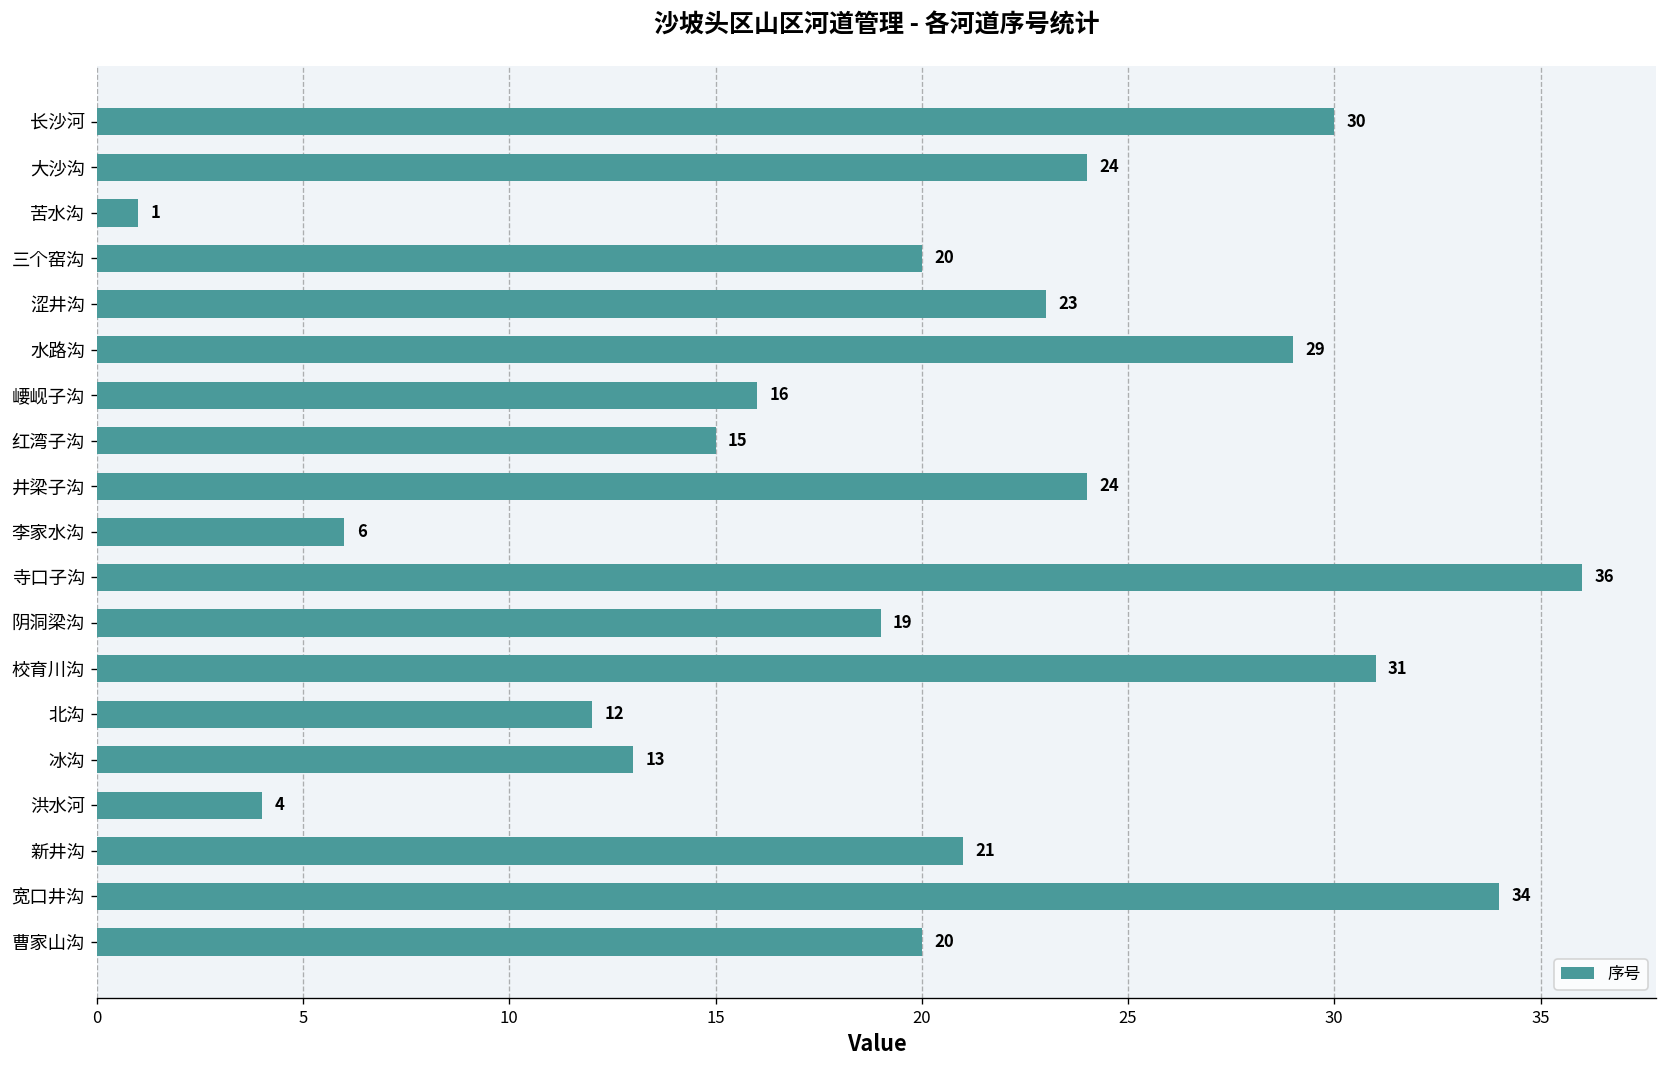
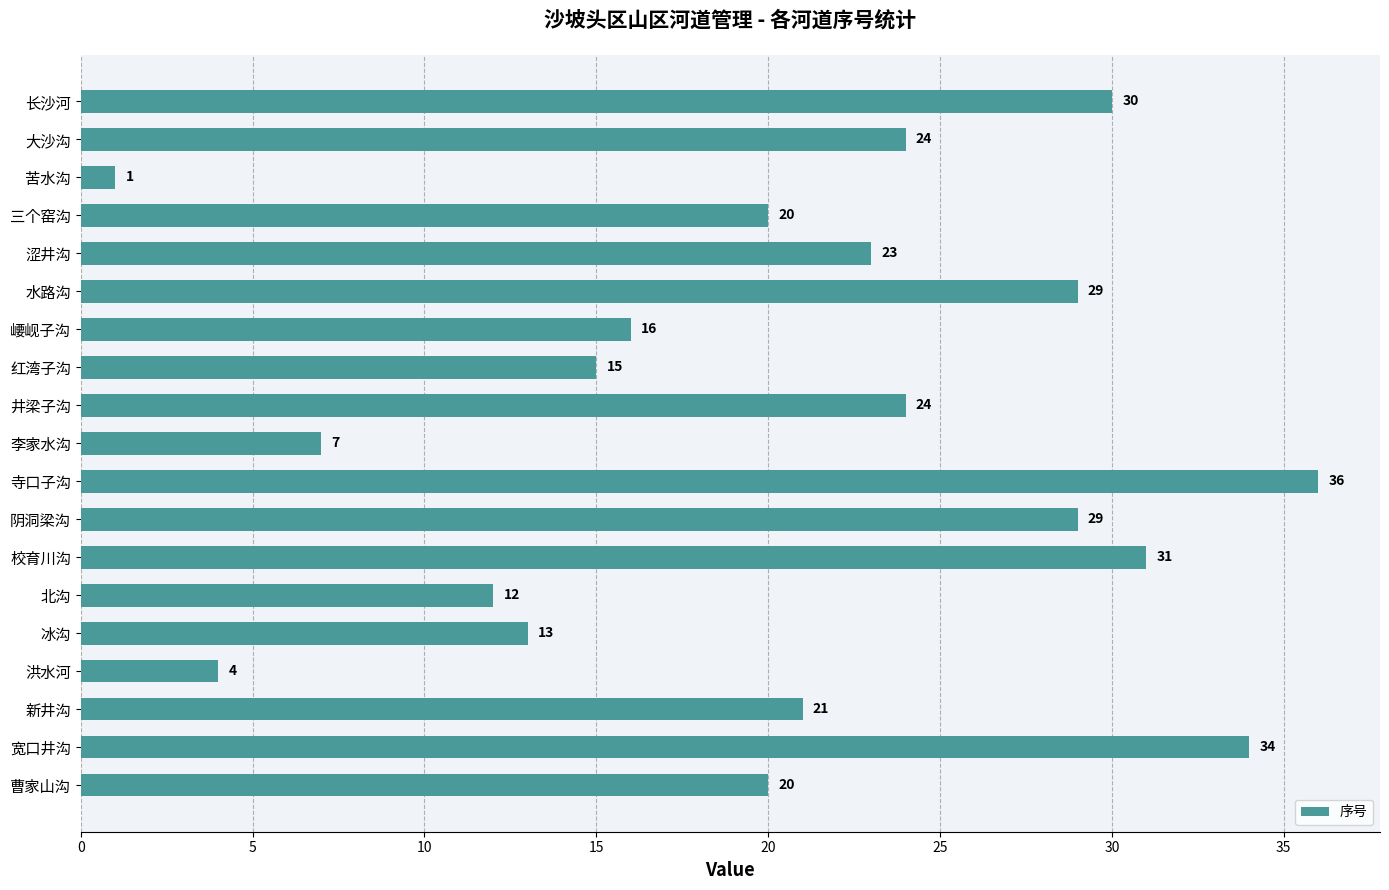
李家水沟: 6 -> 7
阴洞梁沟: 19 -> 29
